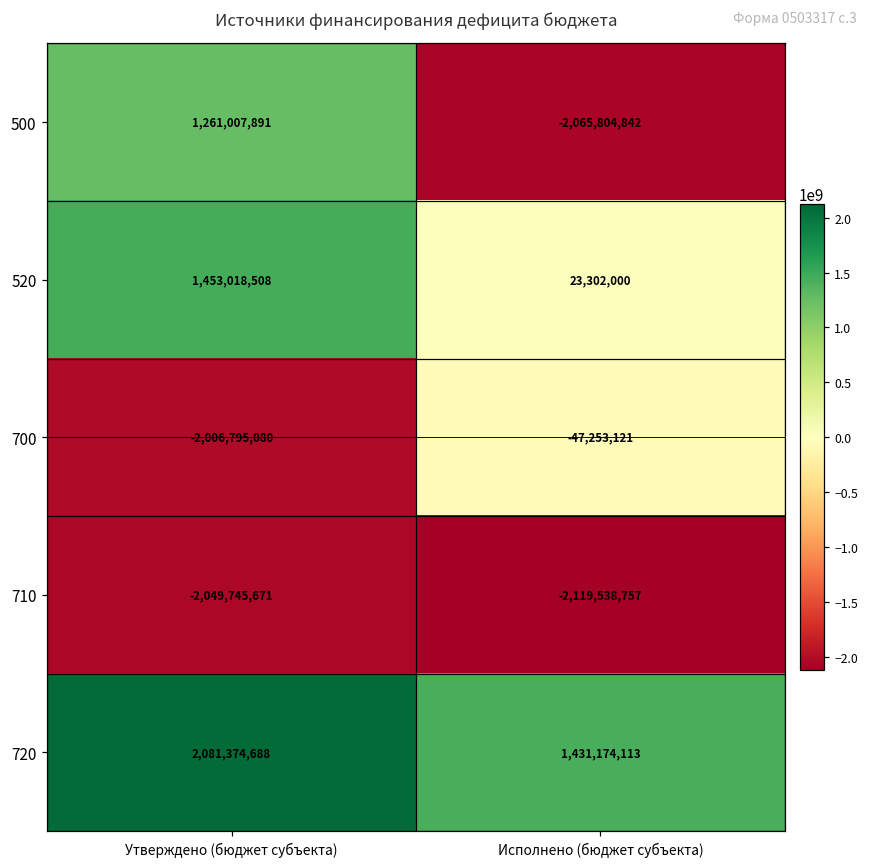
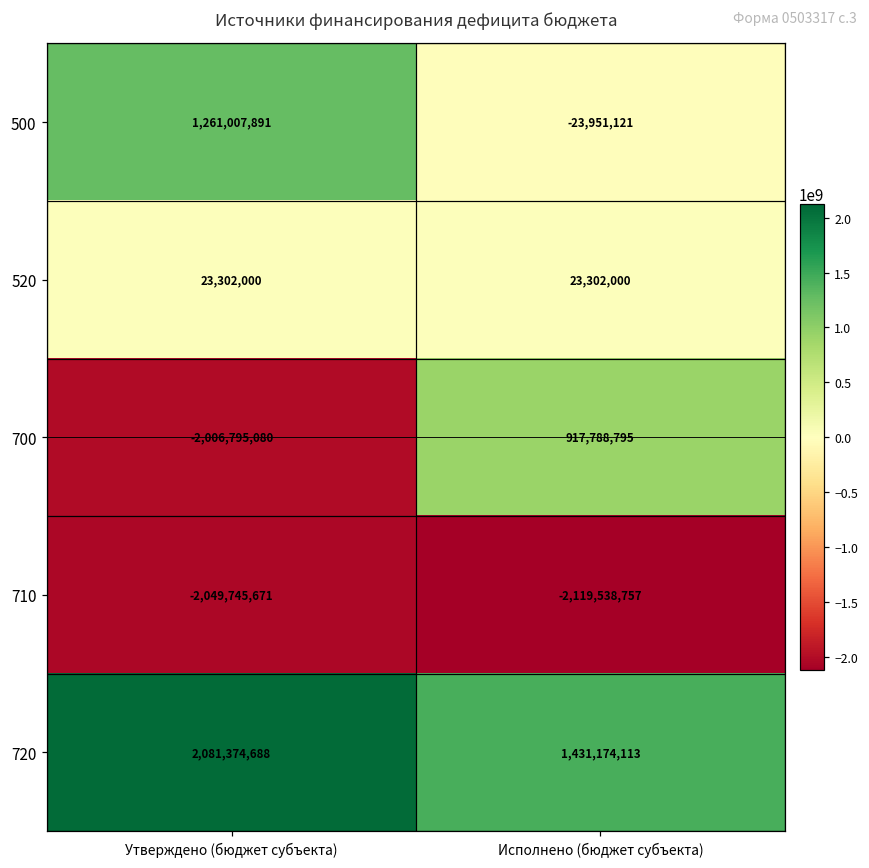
500, Исполнено (бюджет субъекта): -2,065,804,842 -> -23,951,121
520, Утверждено (бюджет субъекта): 1,453,018,508 -> 23,302,000
700, Исполнено (бюджет субъекта): -47,253,121 -> 917,788,795
